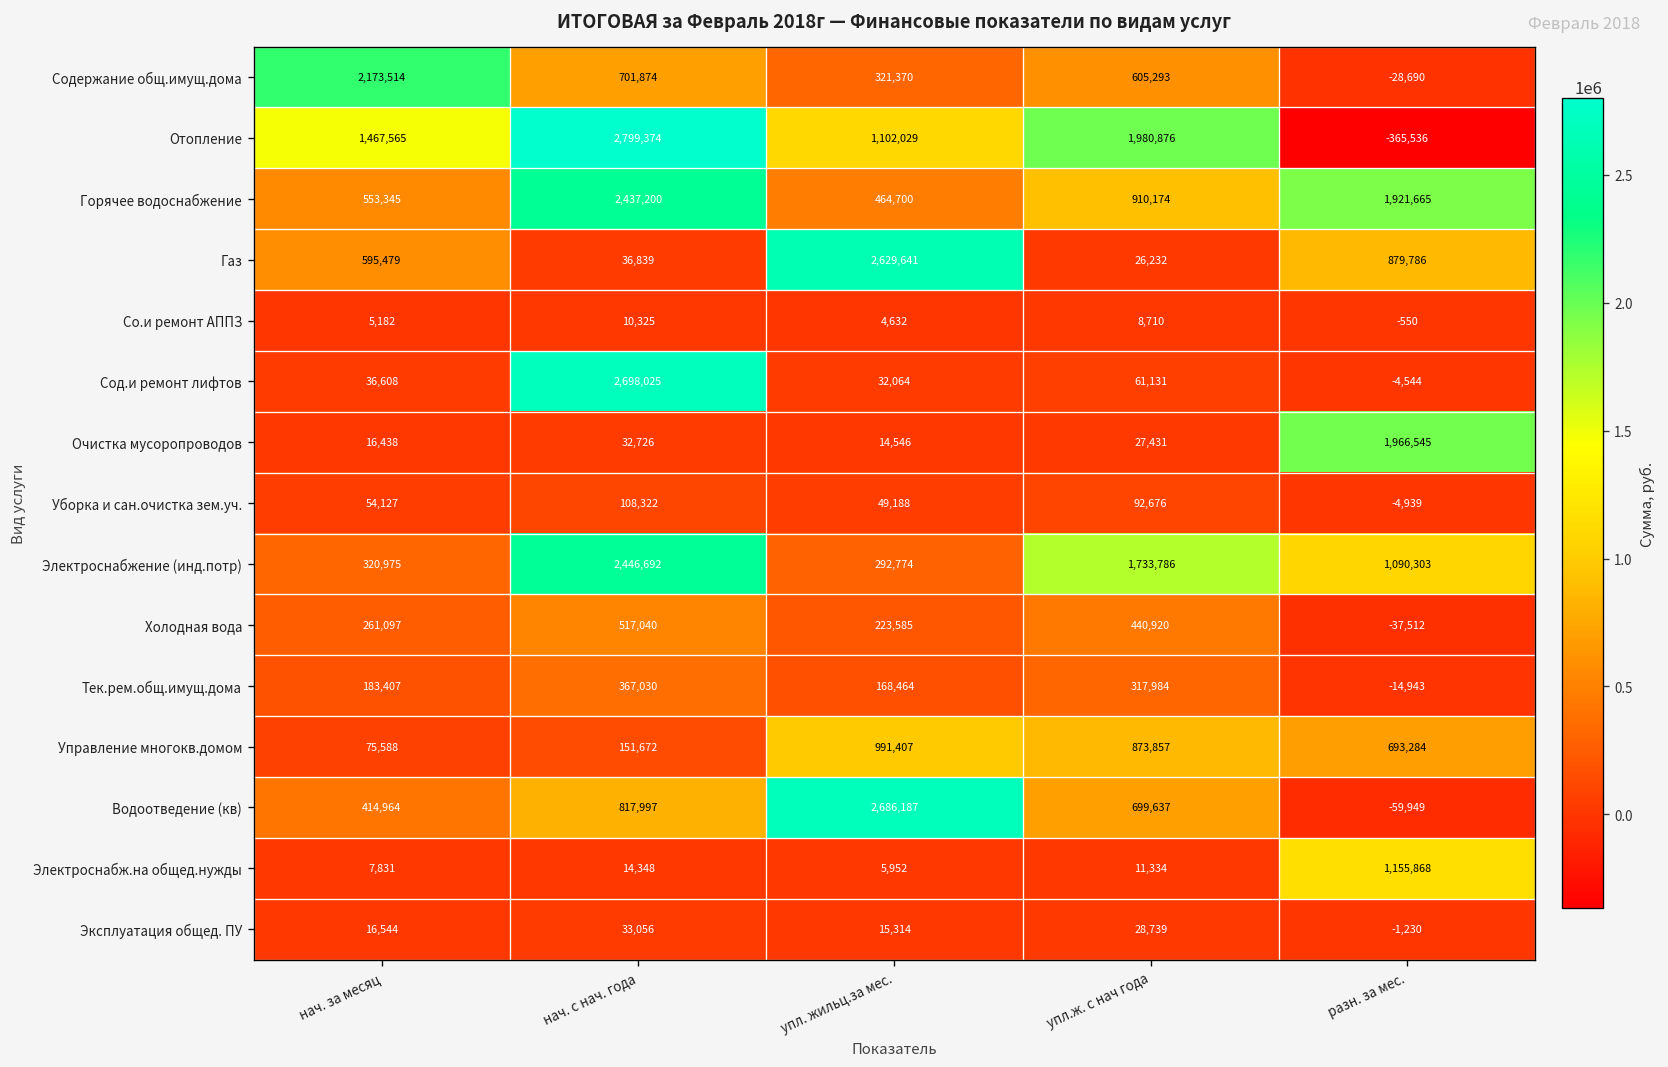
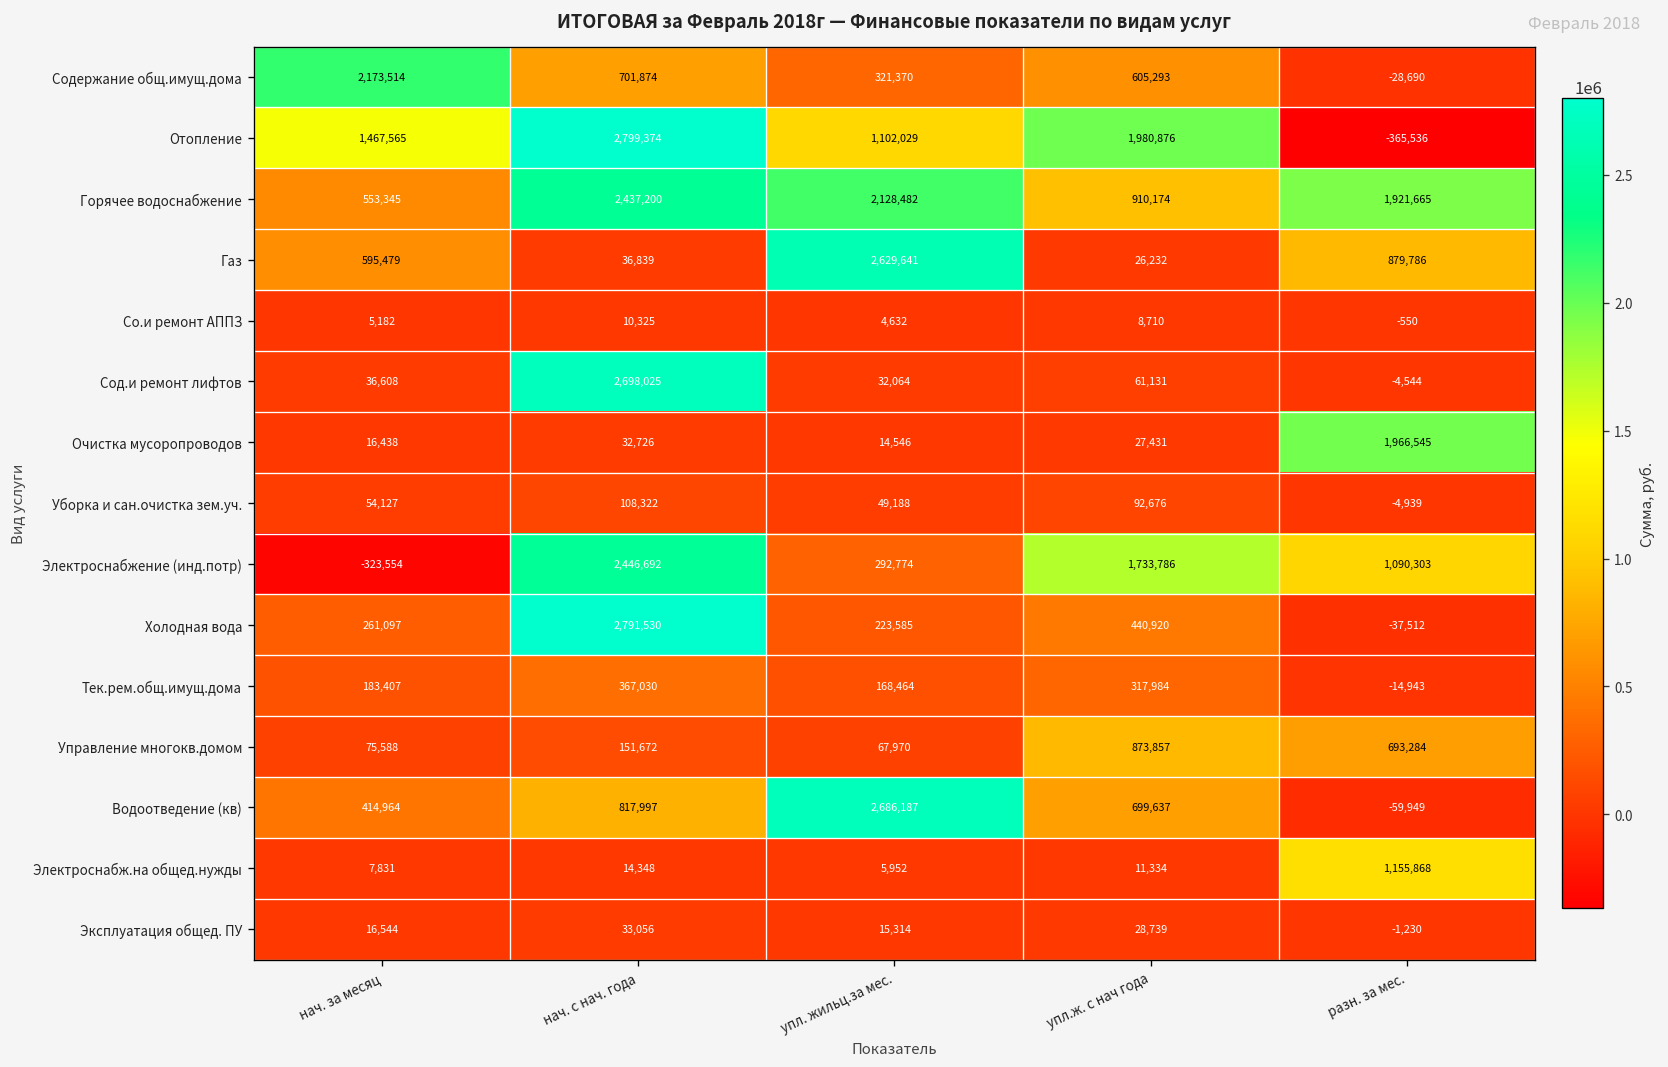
Горячее водоснабжение, упл. жильц.за мес.: 464,700 -> 2,128,482
Электроснабжение (инд.потр), нач. за месяц: 320,975 -> -323,554
Холодная вода, нач. с нач. года: 517,040 -> 2,791,530
Управление многокв.домом, упл. жильц.за мес.: 991,407 -> 67,970
